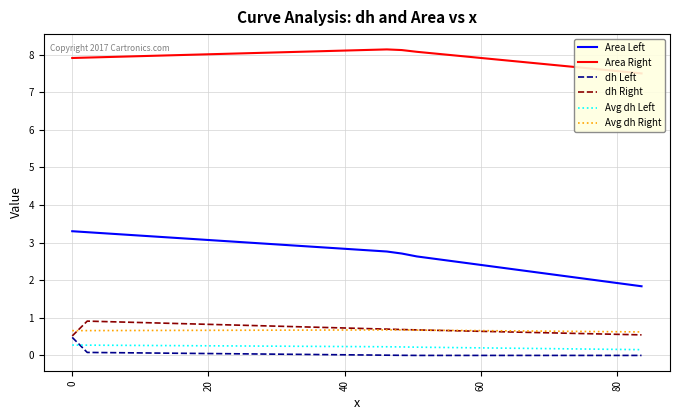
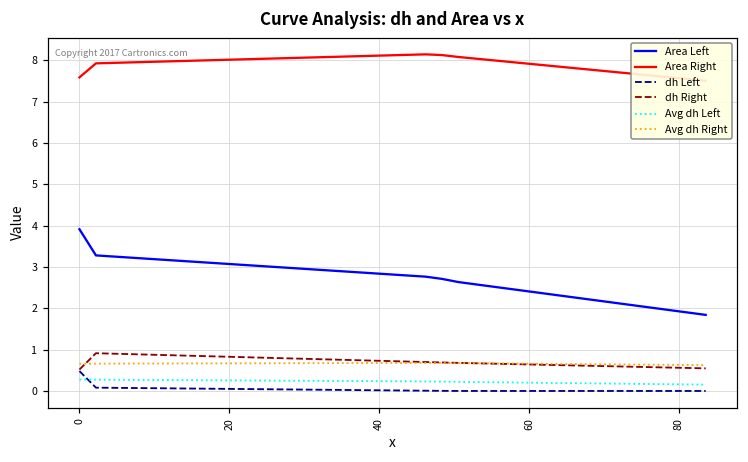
Area Left, 0: 3.3 -> 3.9
Area Right, 0: 7.9 -> 7.6
